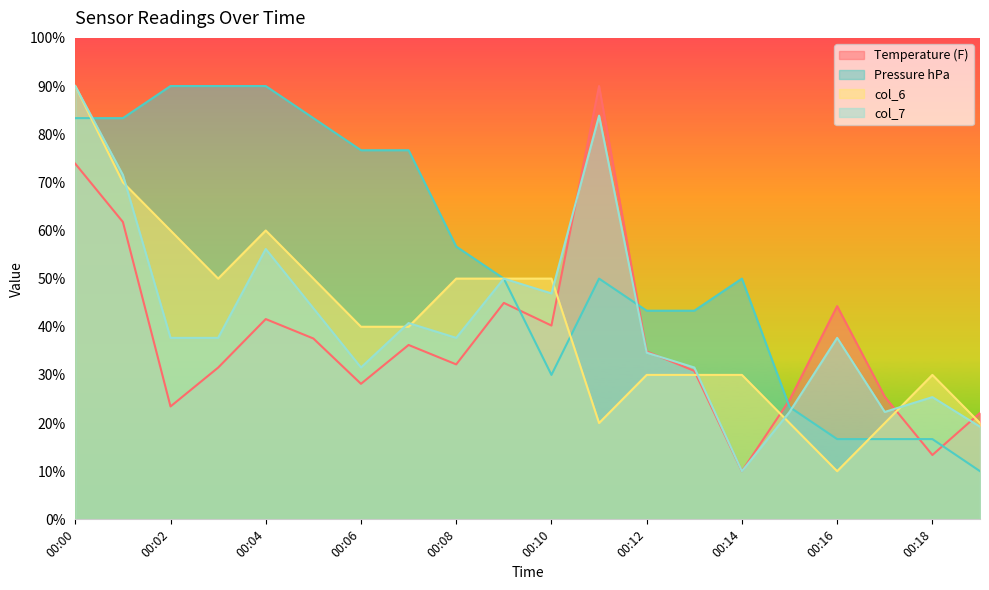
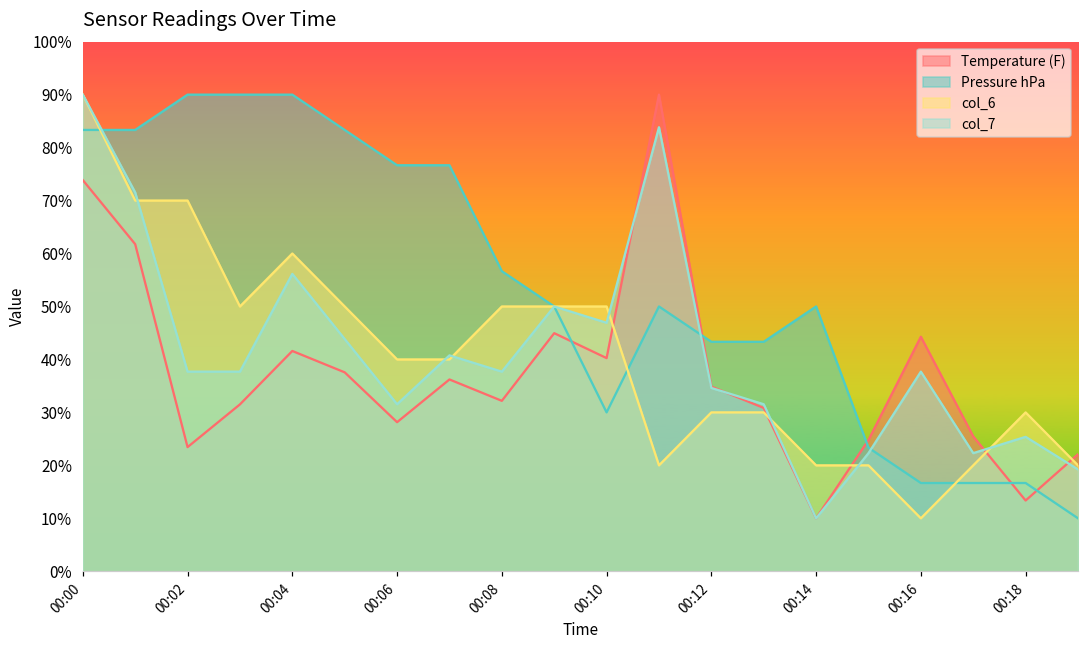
col_6, 00:02: 60% -> 70%
col_6, 00:14: 30% -> 20%
